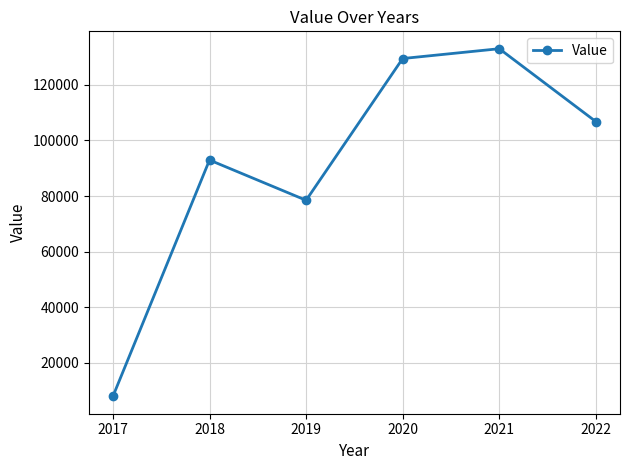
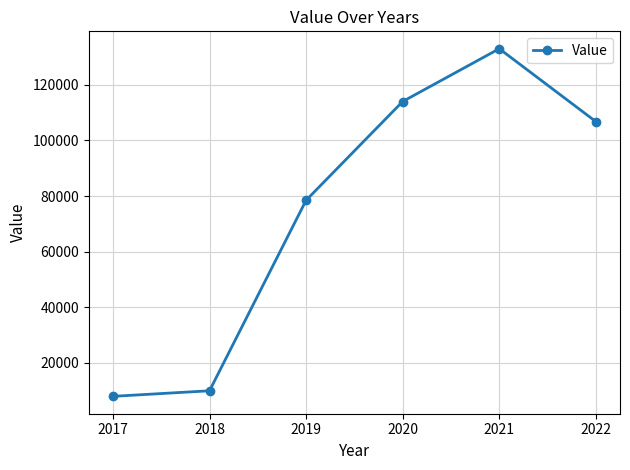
2018: 93000 -> 10000
2020: 129000 -> 114000
